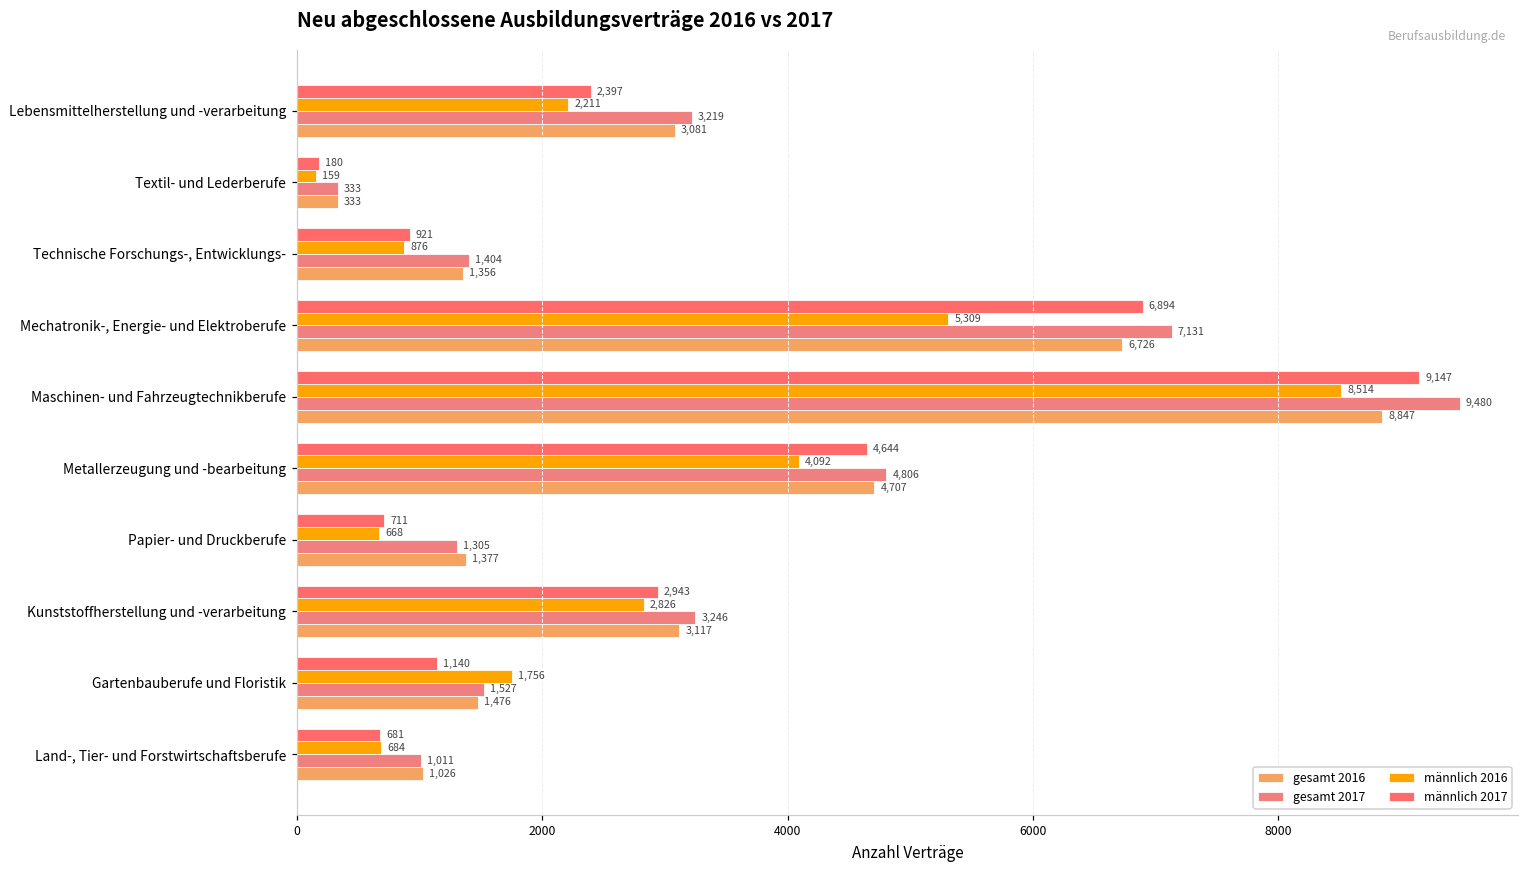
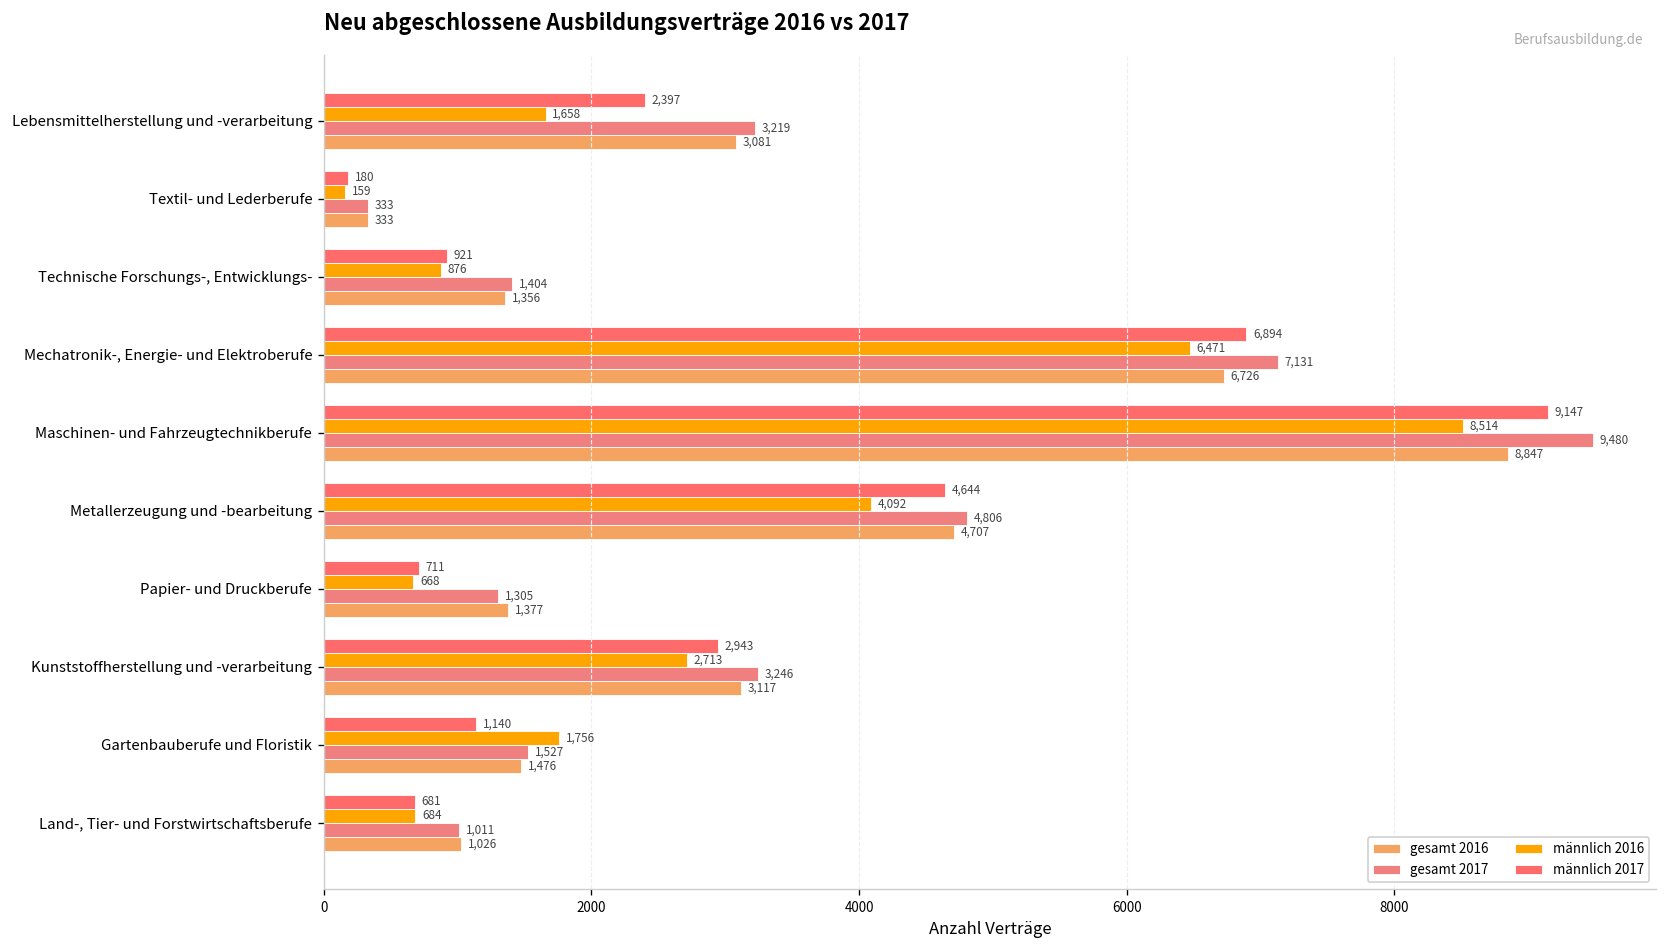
männlich 2016, Lebensmittelherstellung und -verarbeitung: 2,211 -> 1,658
männlich 2016, Mechatronik-, Energie- und Elektroberufe: 5,309 -> 6,471
männlich 2016, Kunststoffherstellung und -verarbeitung: 2,826 -> 2,713
